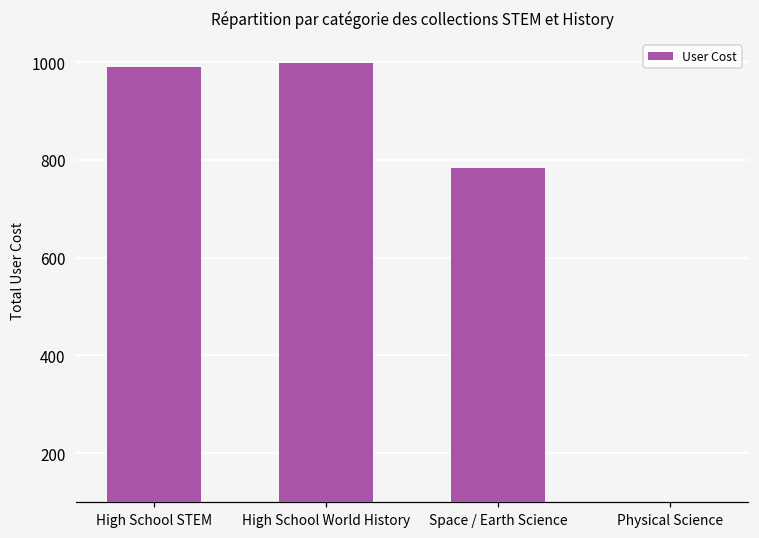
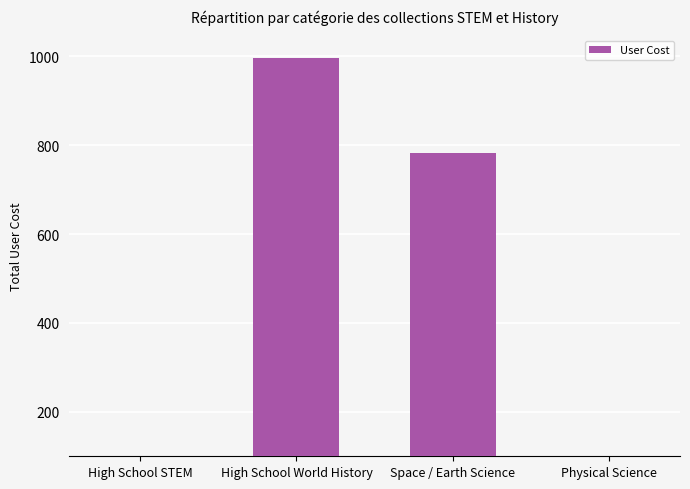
High School STEM: 990 -> 100
